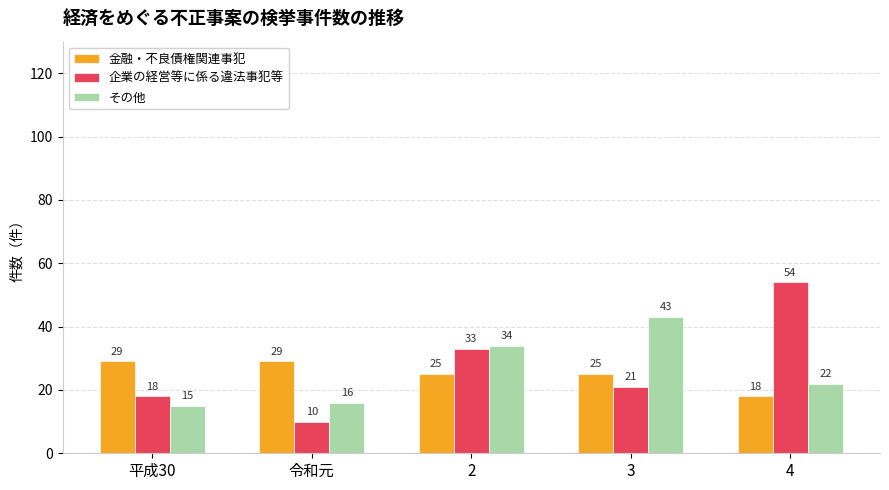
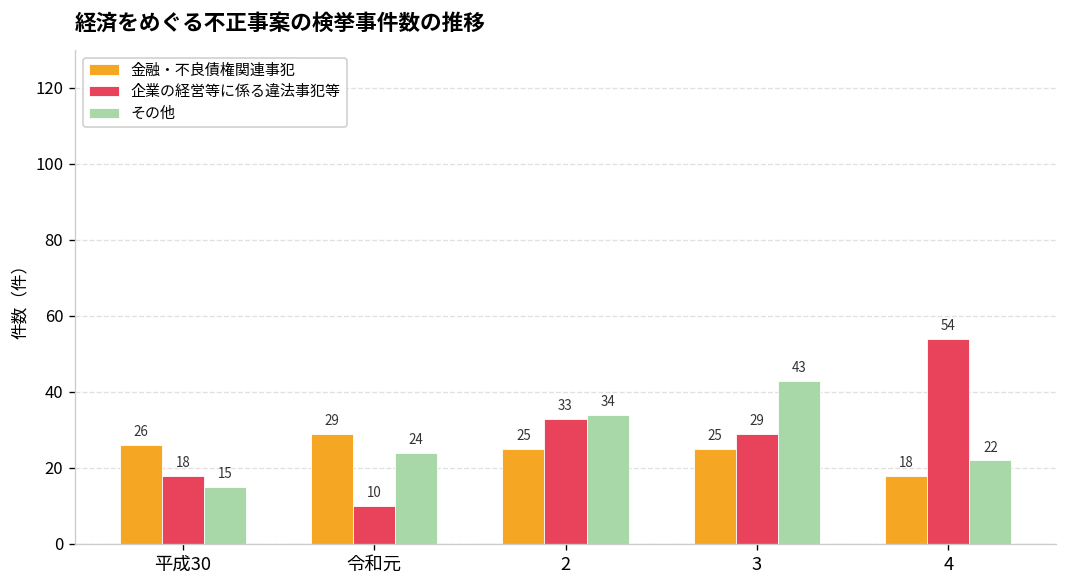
金融・不良債権関連事犯, 平成30: 29 -> 26
その他, 令和元: 16 -> 24
企業の経営等に係る違法事犯等, 3: 21 -> 29
